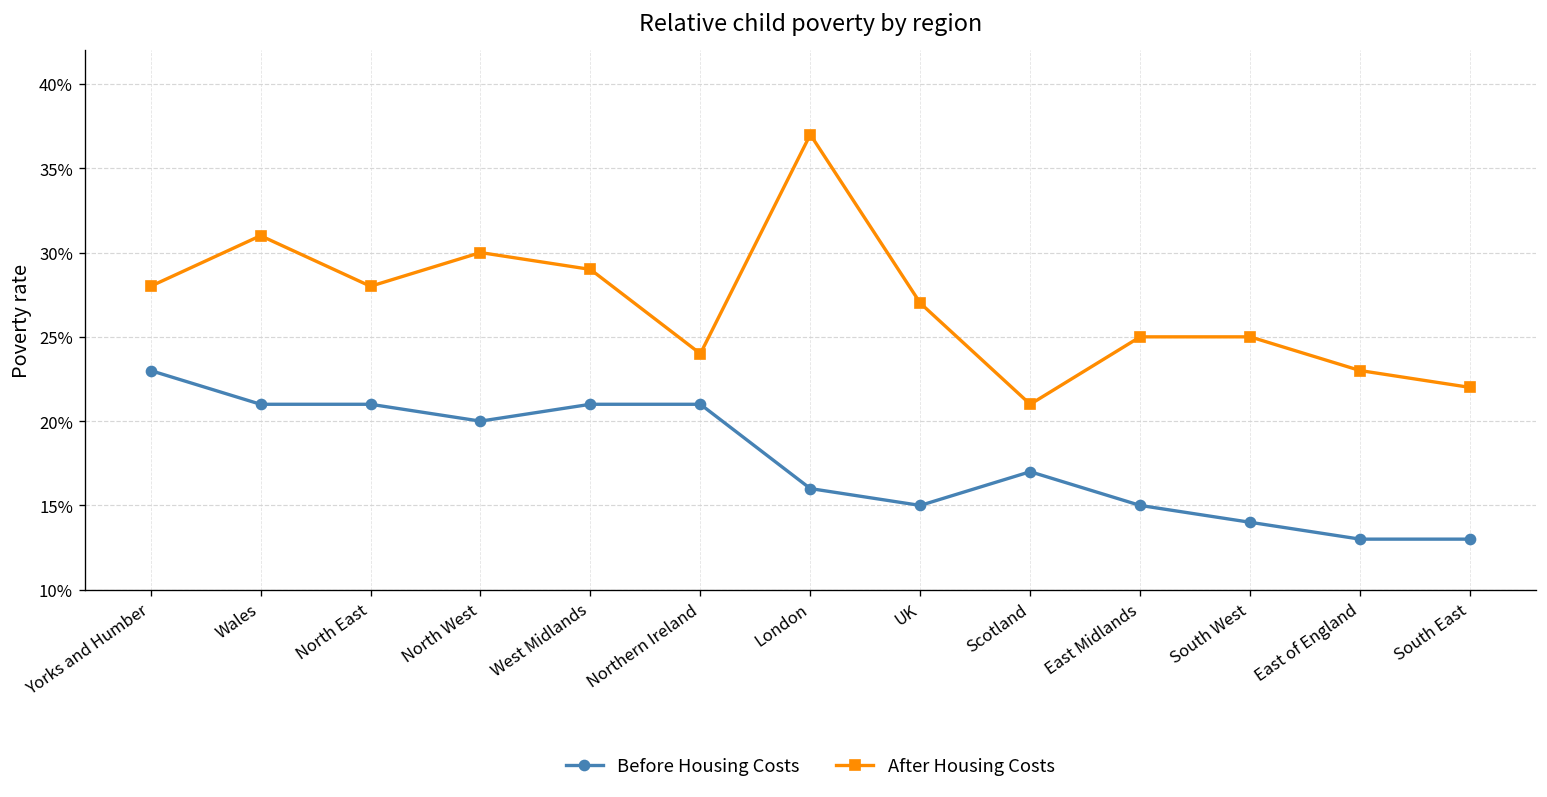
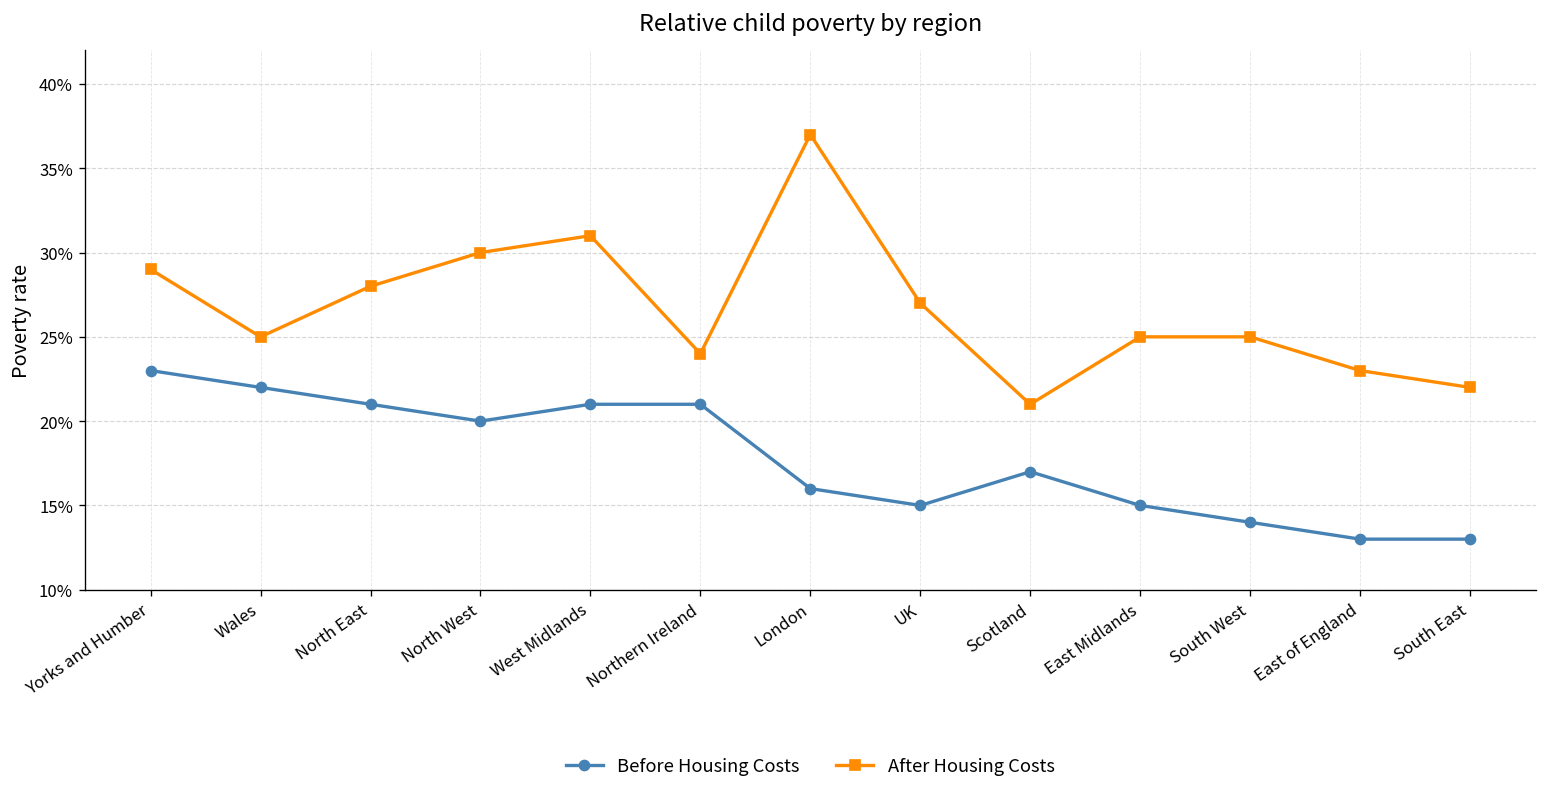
After Housing Costs, Yorks and Humber: 28.0% -> 29.0%
Before Housing Costs, Wales: 21.0% -> 22.0%
After Housing Costs, Wales: 31.0% -> 25.0%
After Housing Costs, West Midlands: 29.0% -> 31.0%
